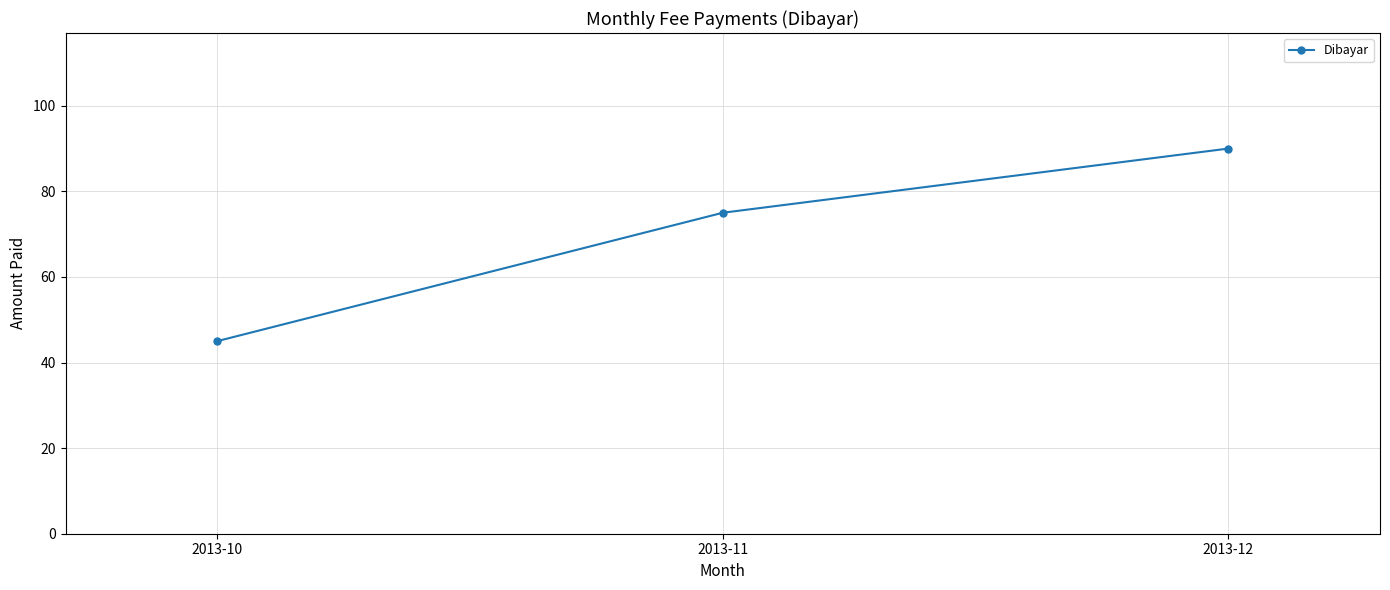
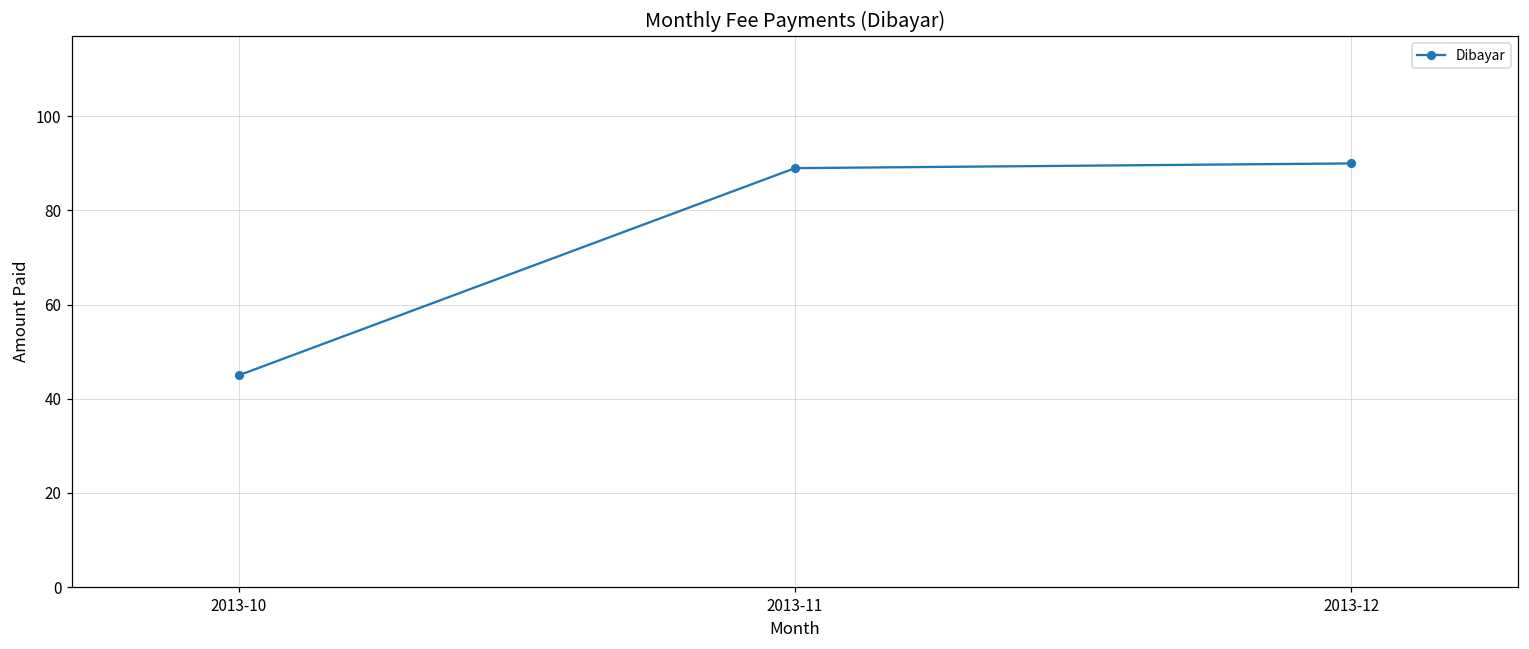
2013-11: 75 -> 89
